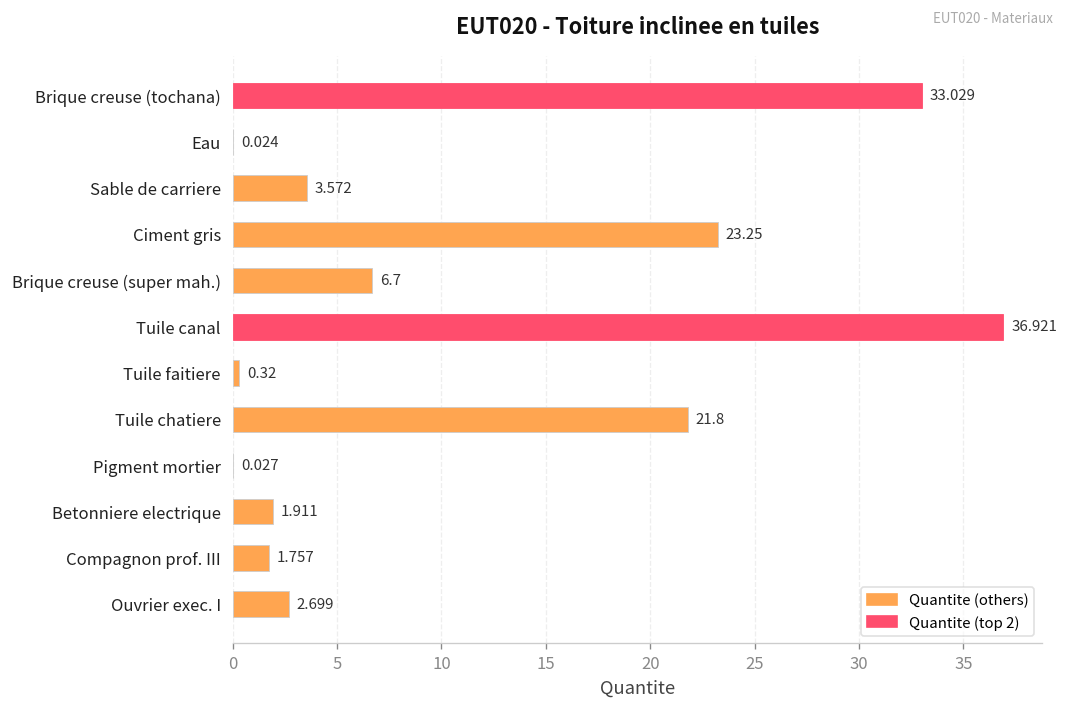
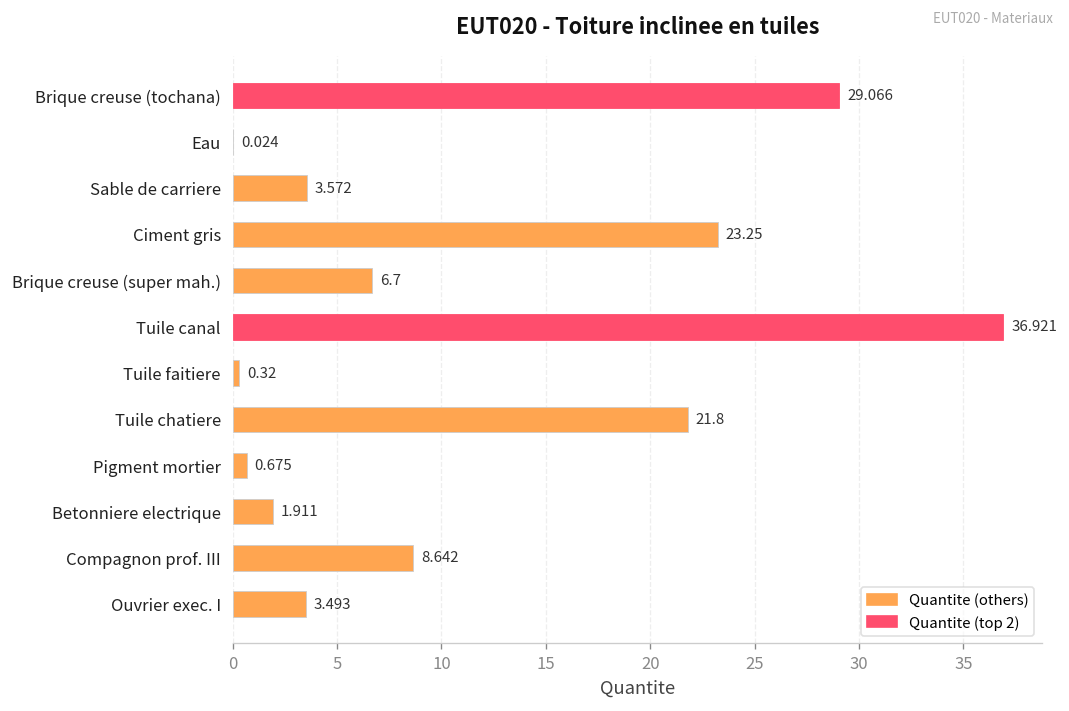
Brique creuse (tochana): 33.029 -> 29.066
Pigment mortier: 0.027 -> 0.675
Compagnon prof. III: 1.757 -> 8.642
Ouvrier exec. I: 2.699 -> 3.493
